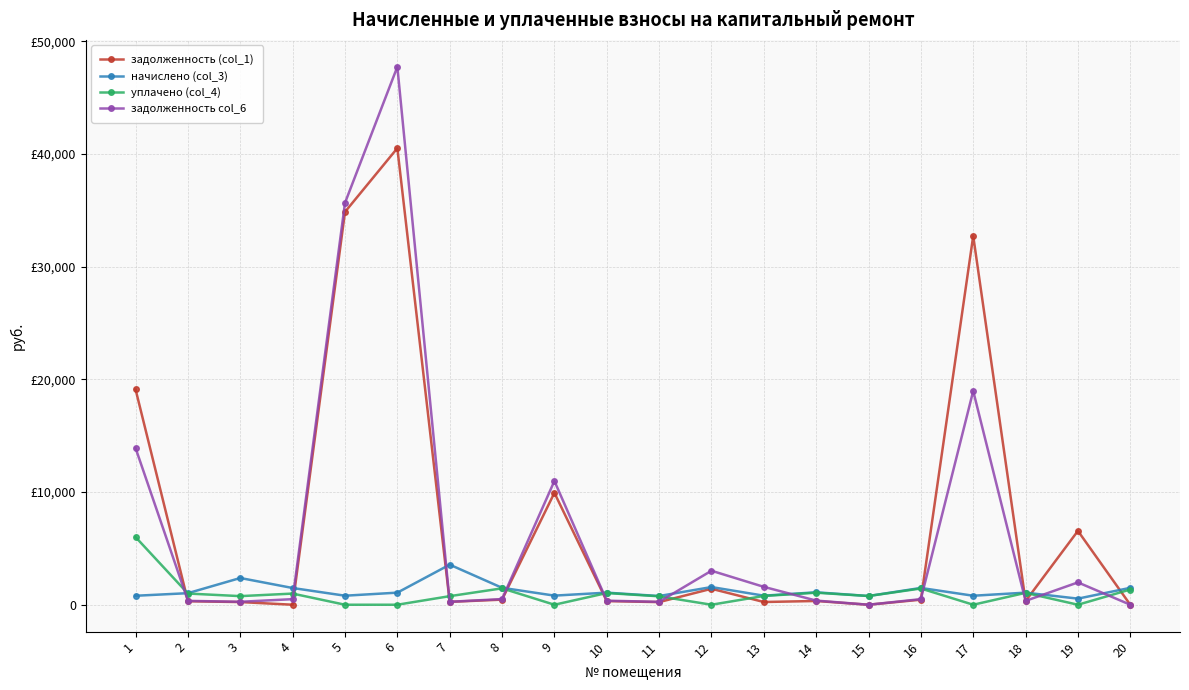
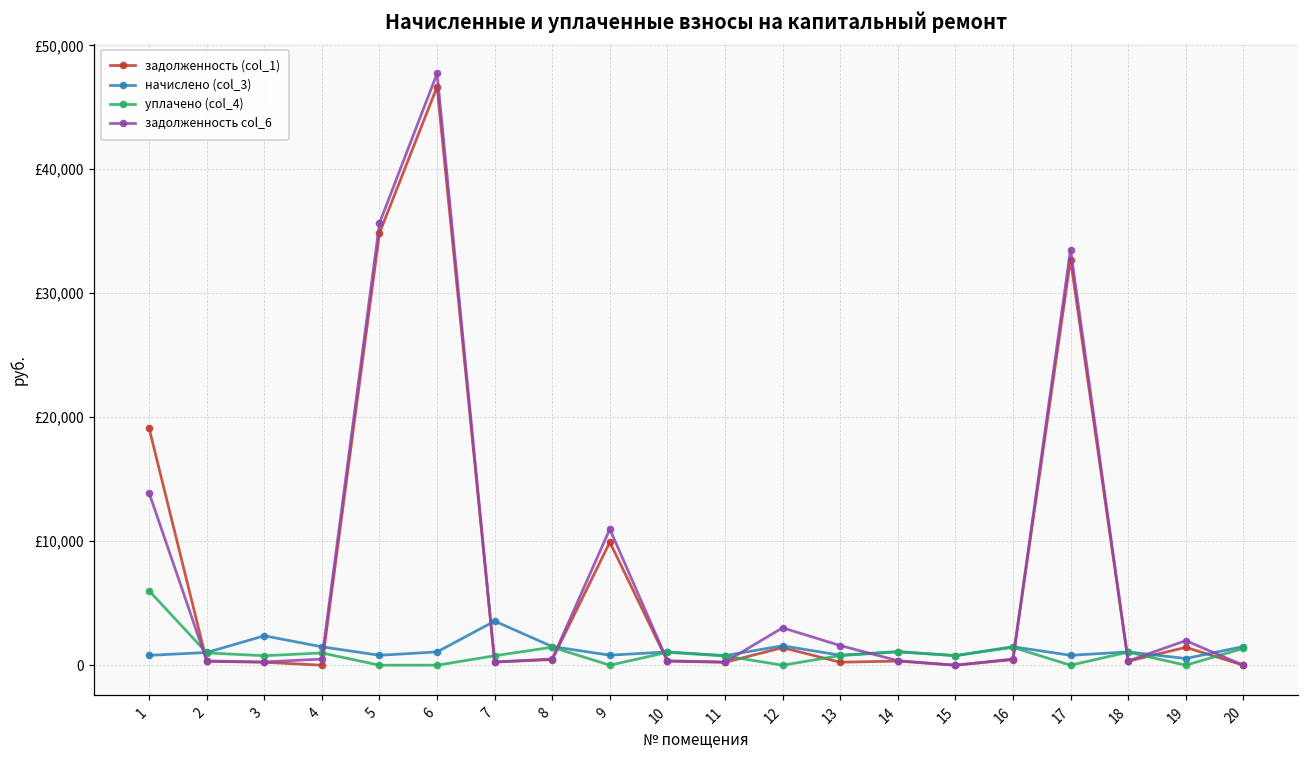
задолженность (col_1), 6: £40,500 -> £46,700
задолженность col_6, 17: £19,000 -> £33,500
задолженность (col_1), 19: £6,600 -> £1,400
